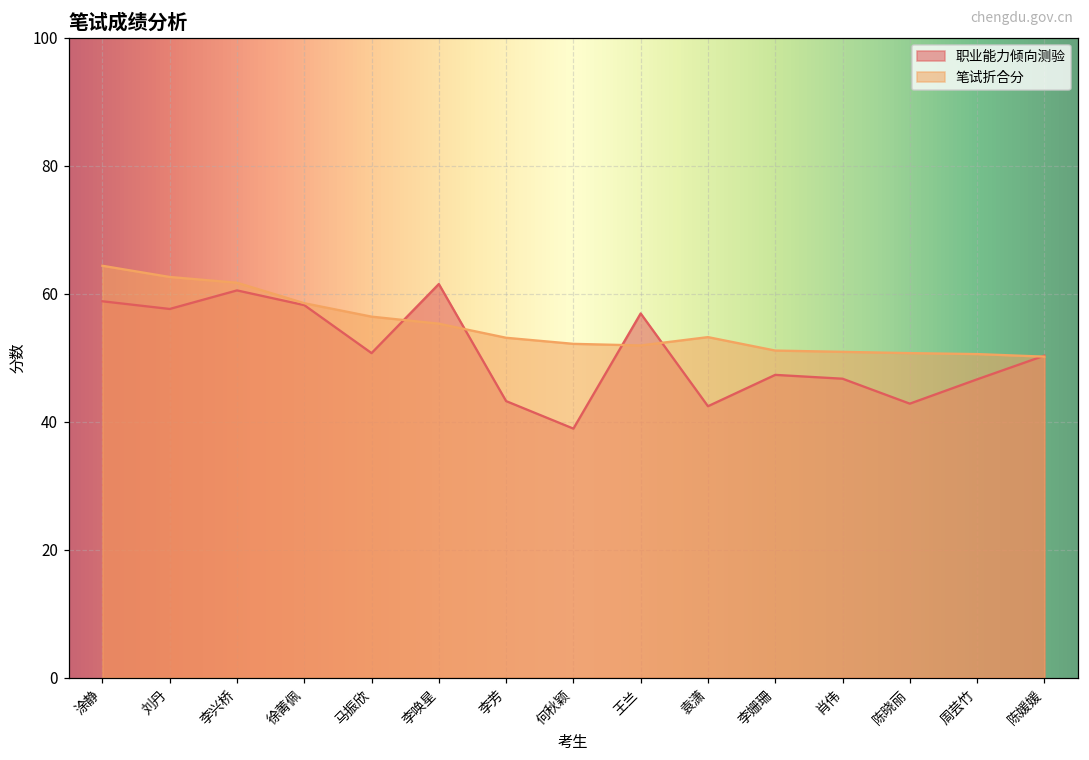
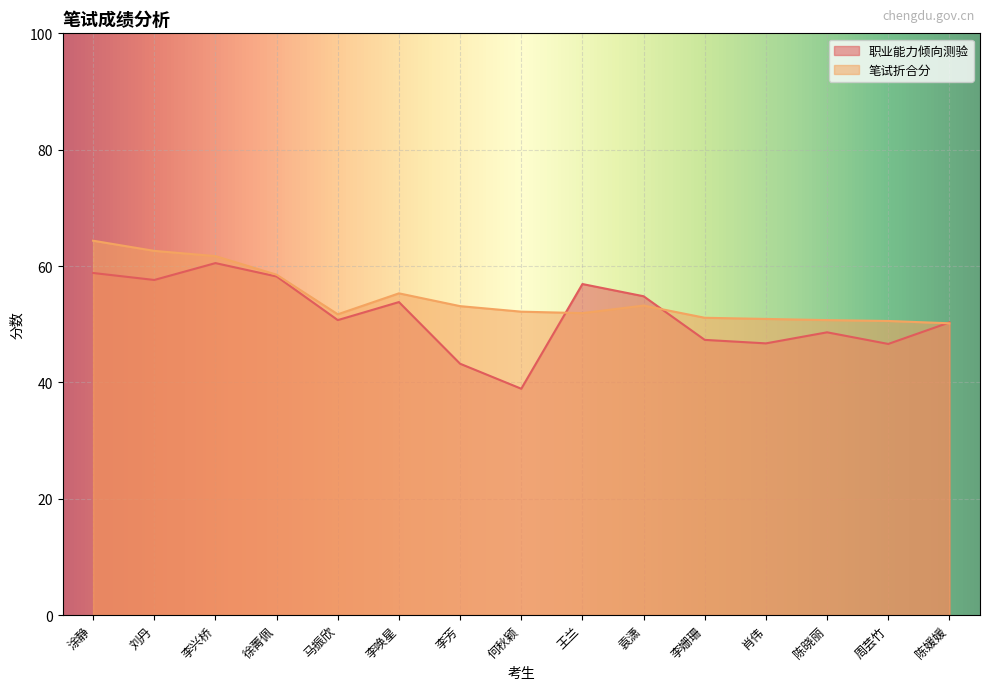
笔试折合分, 马振欣: 56 -> 52
职业能力倾向测验, 李唤星: 62 -> 54
职业能力倾向测验, 袁潇: 42 -> 55
职业能力倾向测验, 陈晓丽: 43 -> 49
